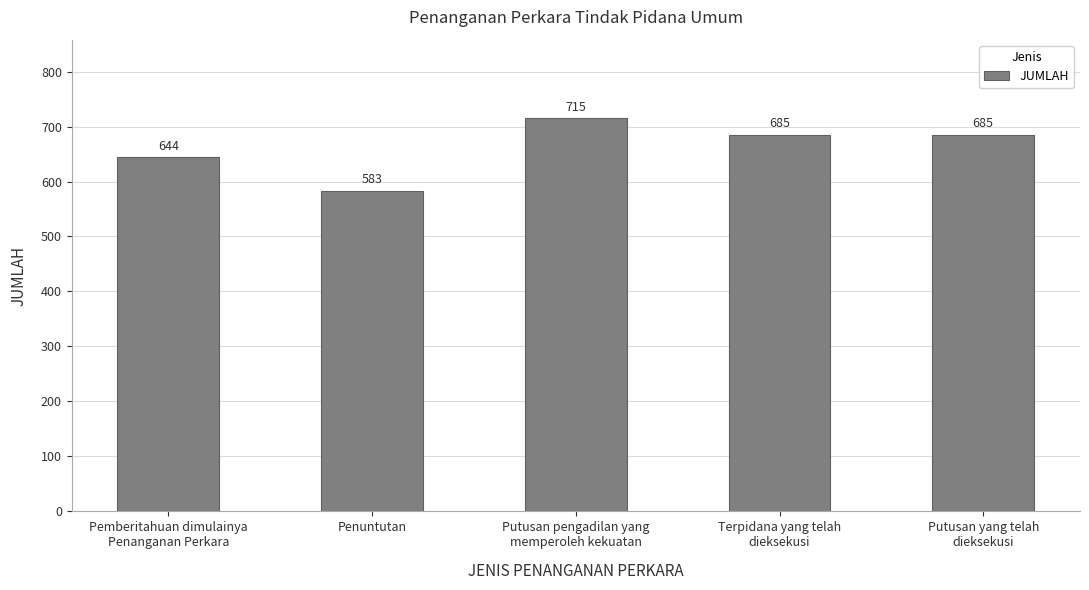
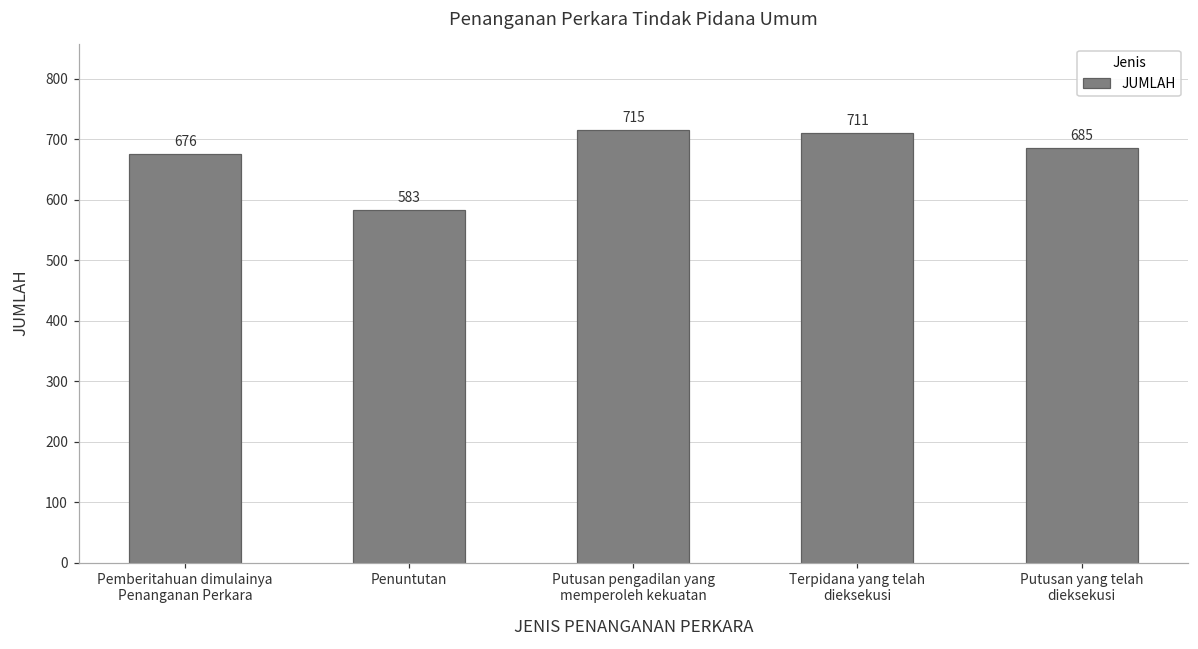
Pemberitahuan dimulainya Penanganan Perkara: 644 -> 676
Terpidana yang telah dieksekusi: 685 -> 711
